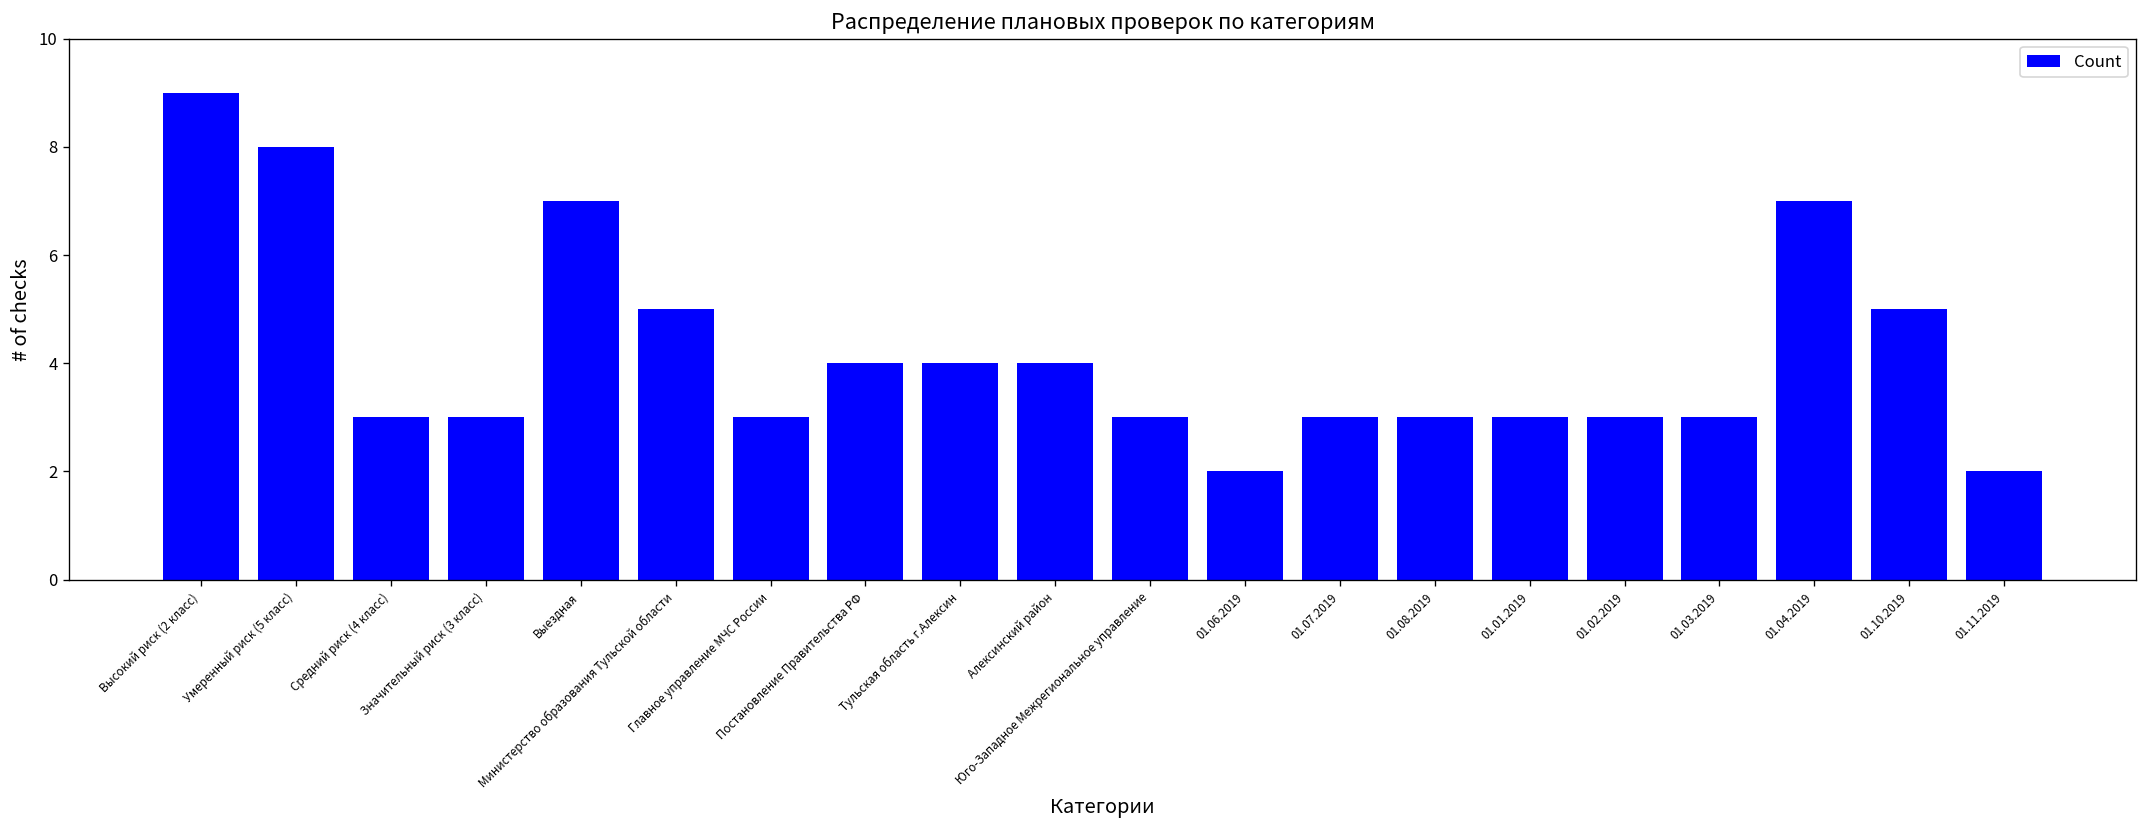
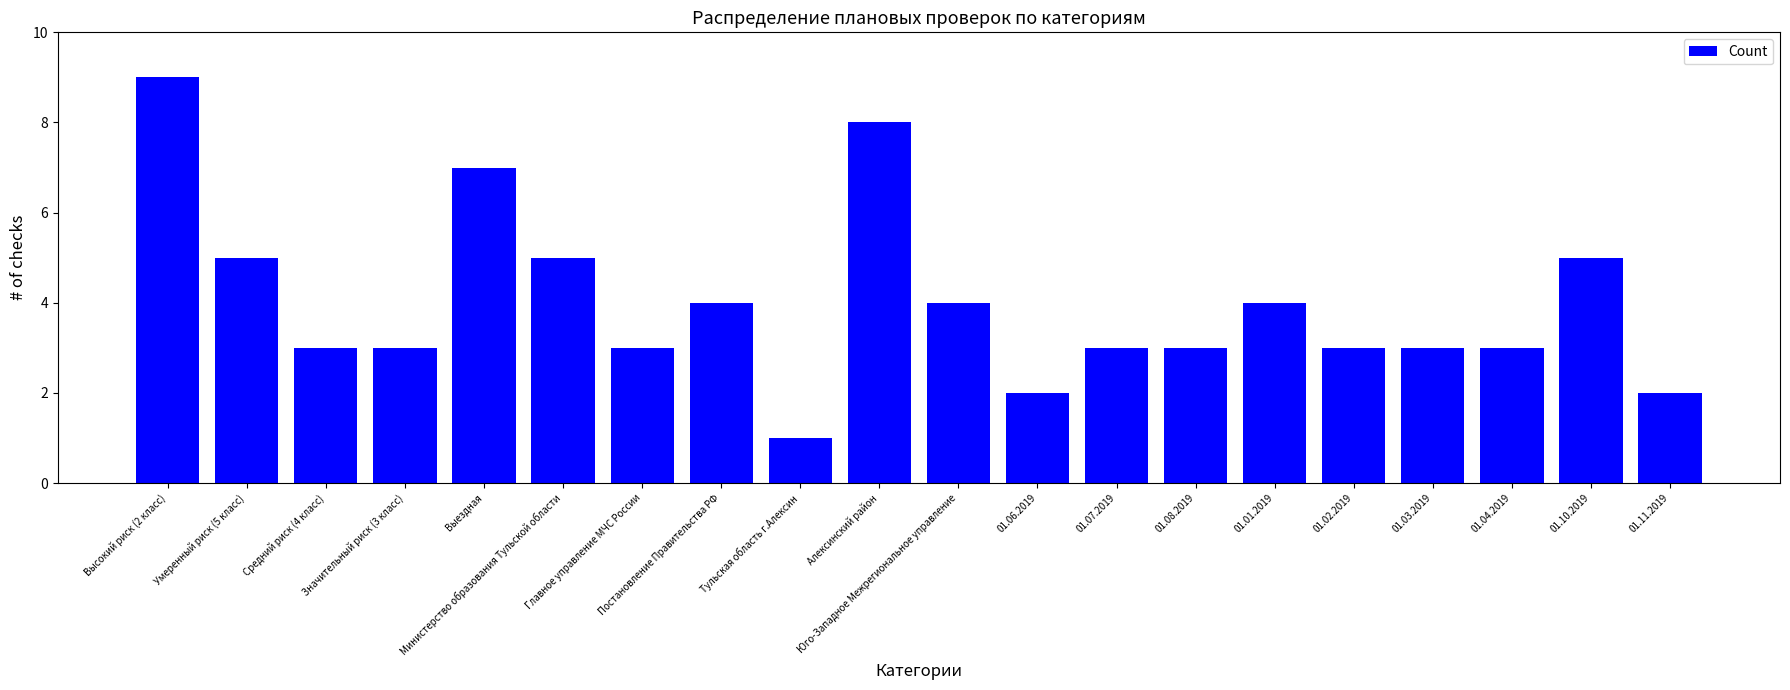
Умеренный риск (5 класс): 8 -> 5
Тульская область г.Алексин: 4 -> 1
Алексинский район: 4 -> 8
Юго-Западное Межрегиональное управление: 3 -> 4
01.01.2019: 3 -> 4
01.04.2019: 7 -> 3
